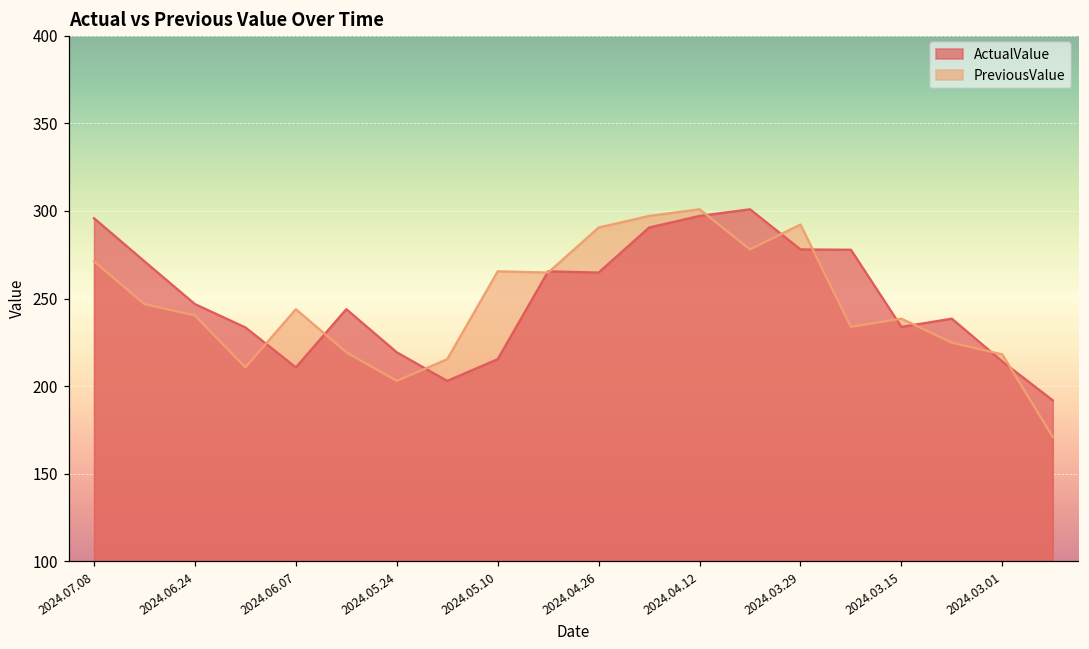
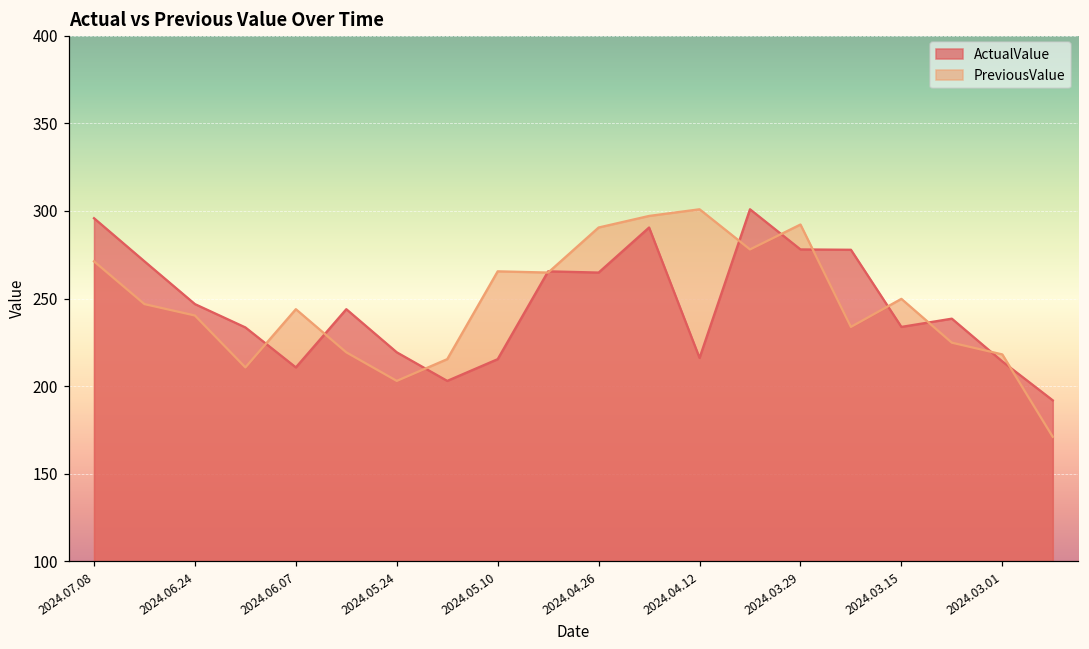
ActualValue, 2024.04.12: 297 -> 216
PreviousValue, 2024.03.15: 239 -> 250
